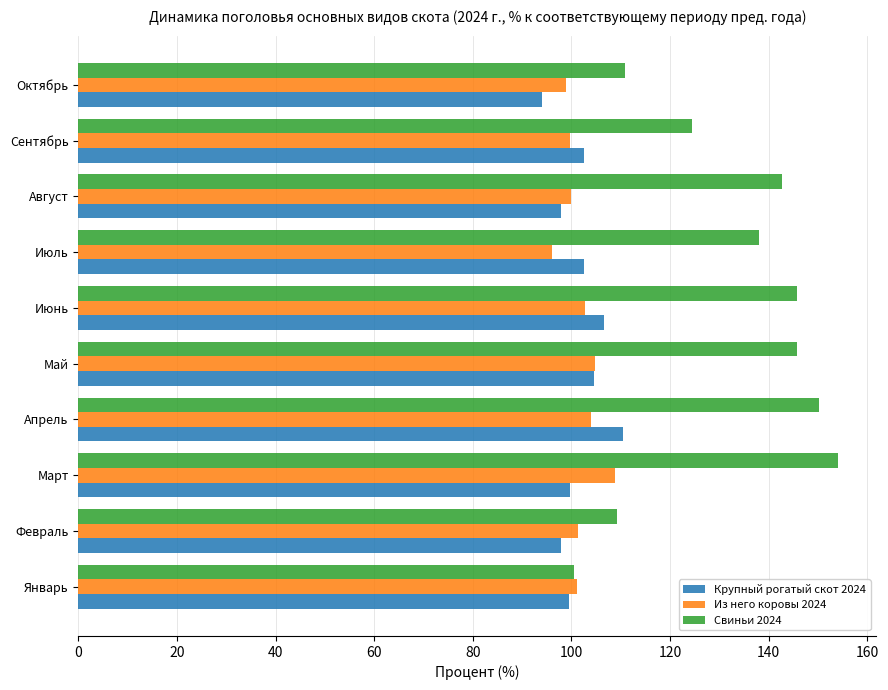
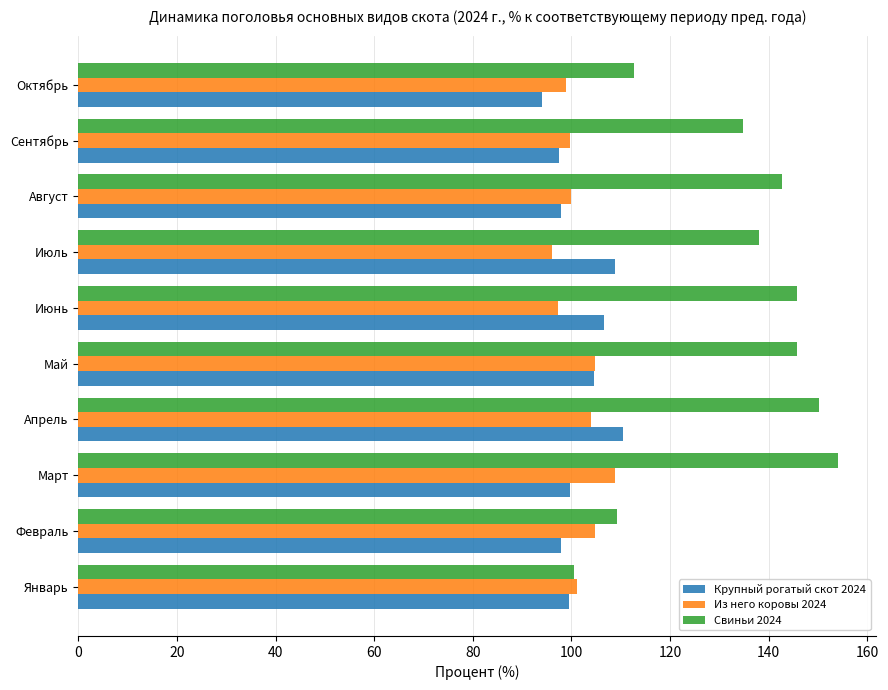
Свиньи 2024, Октябрь: 111 -> 113
Свиньи 2024, Сентябрь: 125 -> 135
Крупный рогатый скот 2024, Сентябрь: 103 -> 98
Крупный рогатый скот 2024, Июль: 103 -> 109
Из него коровы 2024, Июнь: 103 -> 97
Из него коровы 2024, Февраль: 101 -> 105
